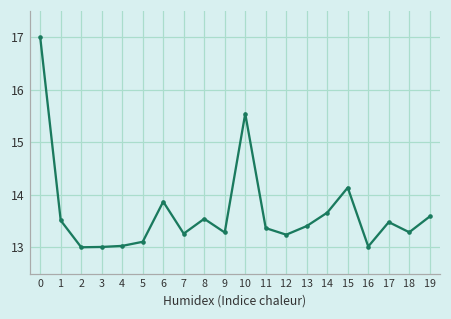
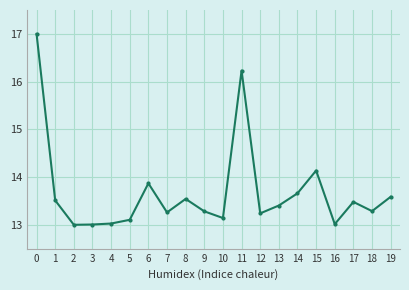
10: 15.5 -> 13.1
11: 13.4 -> 16.2
